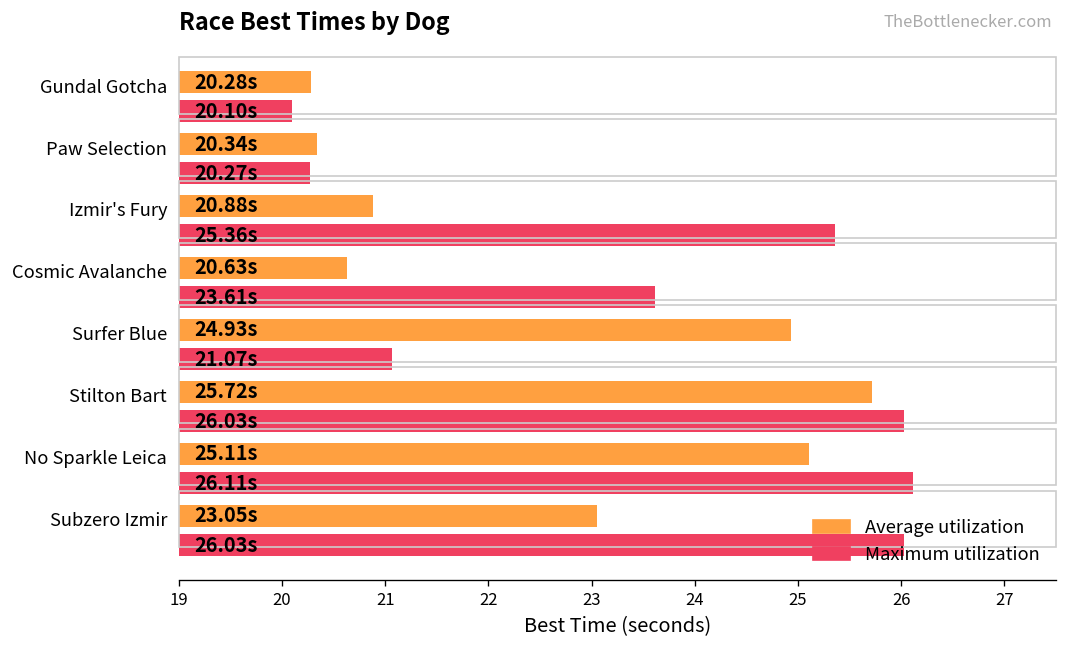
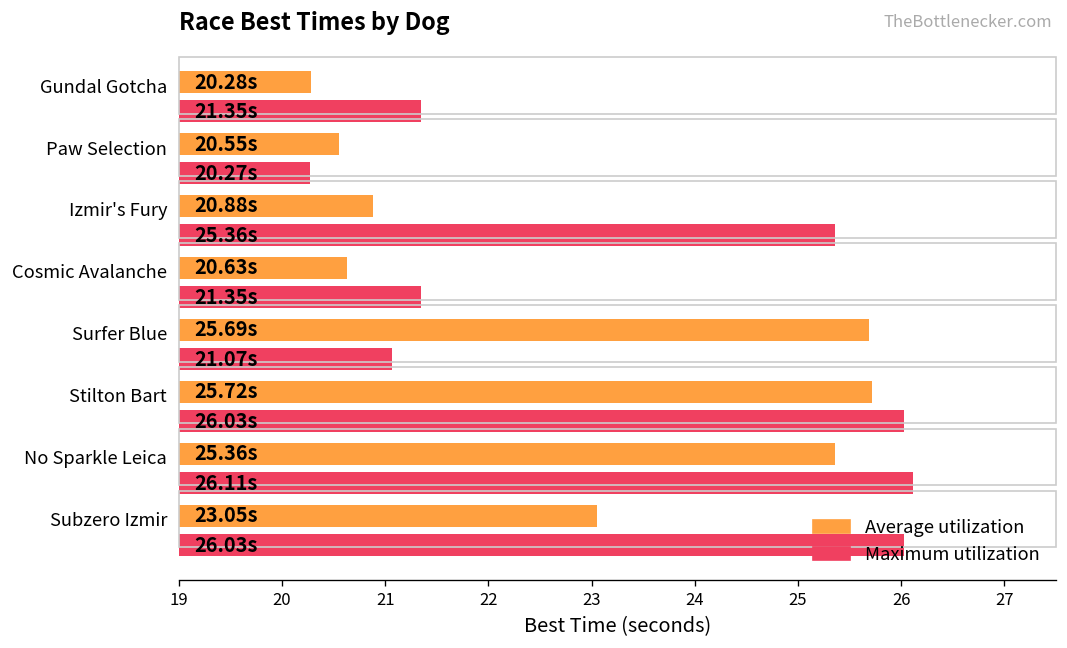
Maximum utilization, Gundal Gotcha: 20.10s -> 21.35s
Average utilization, Paw Selection: 20.34s -> 20.55s
Maximum utilization, Cosmic Avalanche: 23.61s -> 21.35s
Average utilization, Surfer Blue: 24.93s -> 25.69s
Average utilization, No Sparkle Leica: 25.11s -> 25.36s
